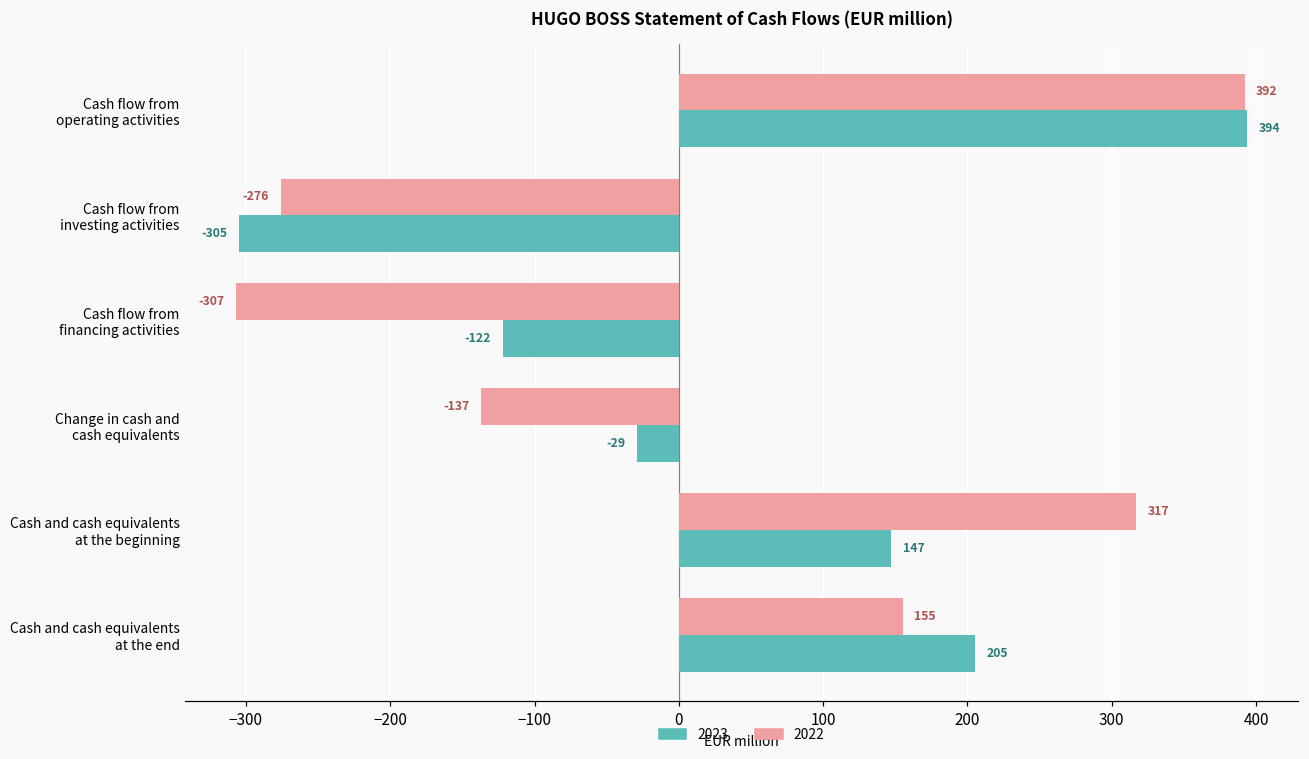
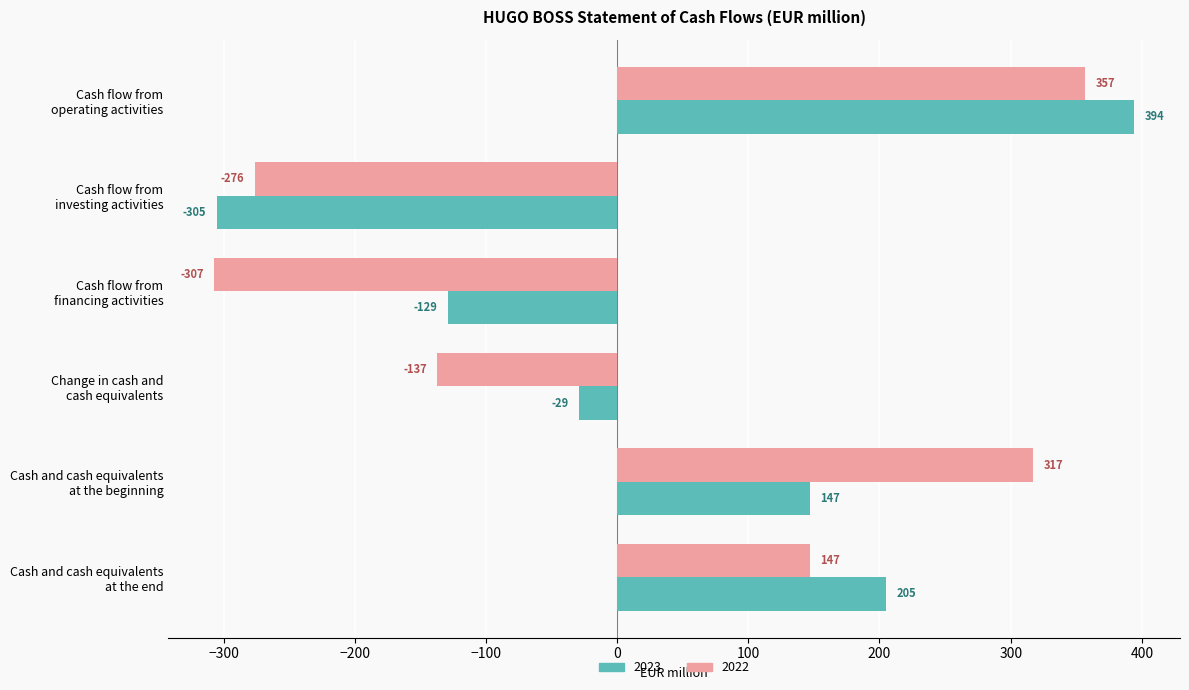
2022, Cash flow from operating activities: 392 -> 357
2023, Cash flow from financing activities: -122 -> -129
2022, Cash and cash equivalents at the end: 155 -> 147
